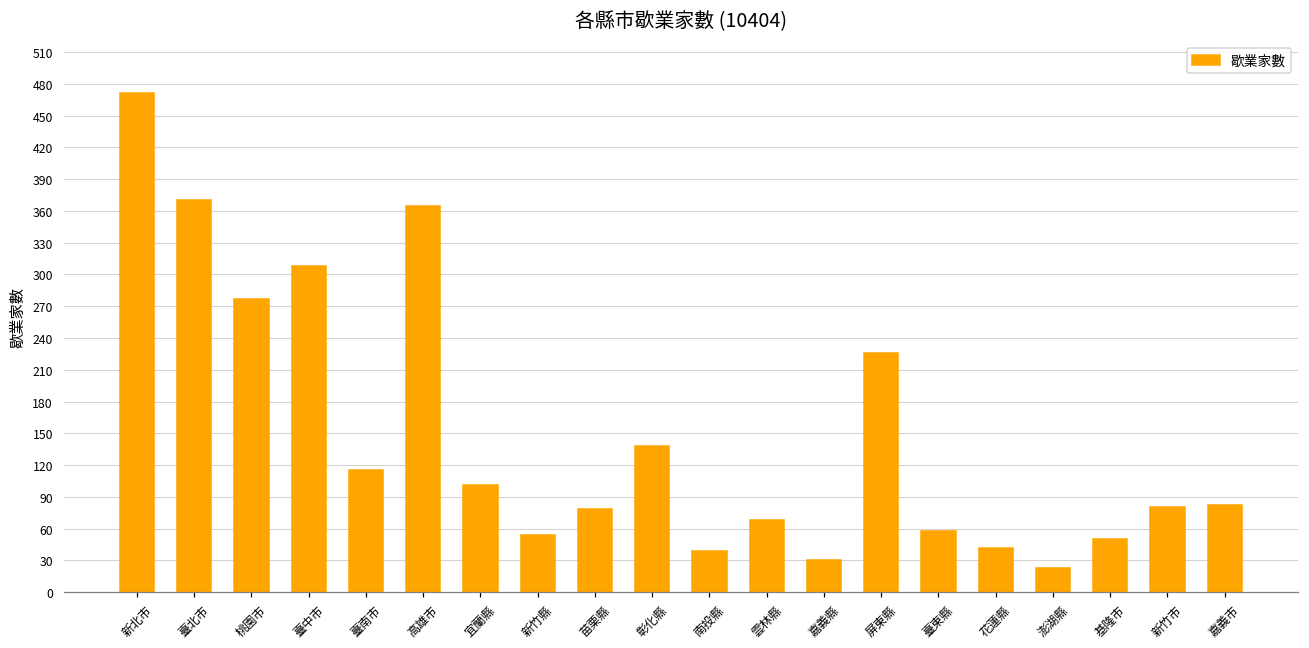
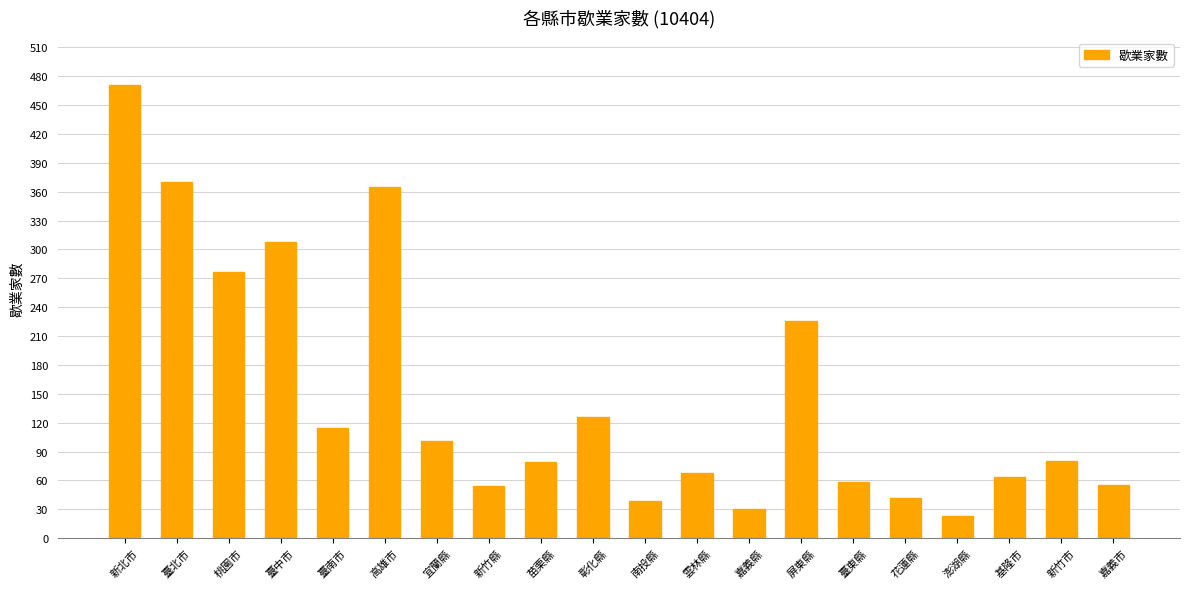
彰化縣: 140 -> 130
基隆市: 50 -> 60
嘉義市: 80 -> 60
